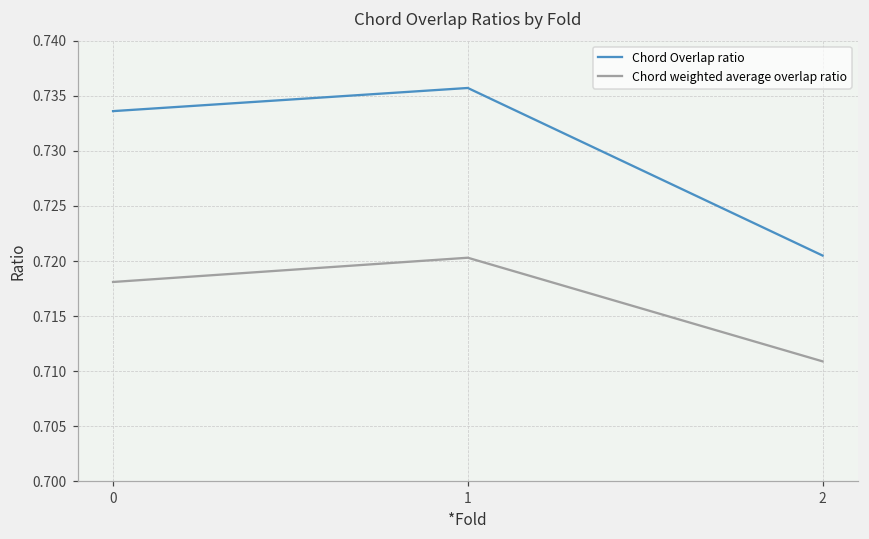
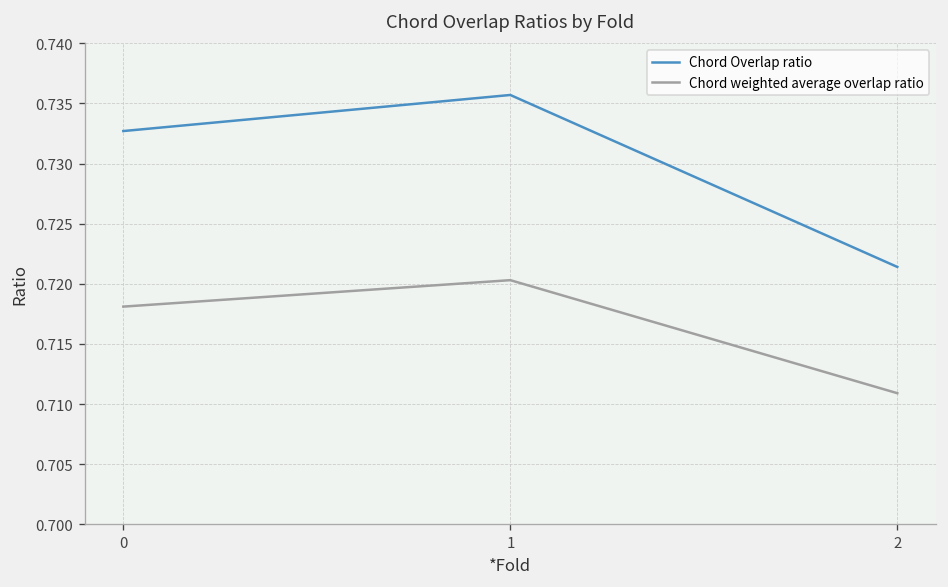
Chord Overlap ratio, 0: 0.7336 -> 0.7327
Chord Overlap ratio, 2: 0.7205 -> 0.7214
